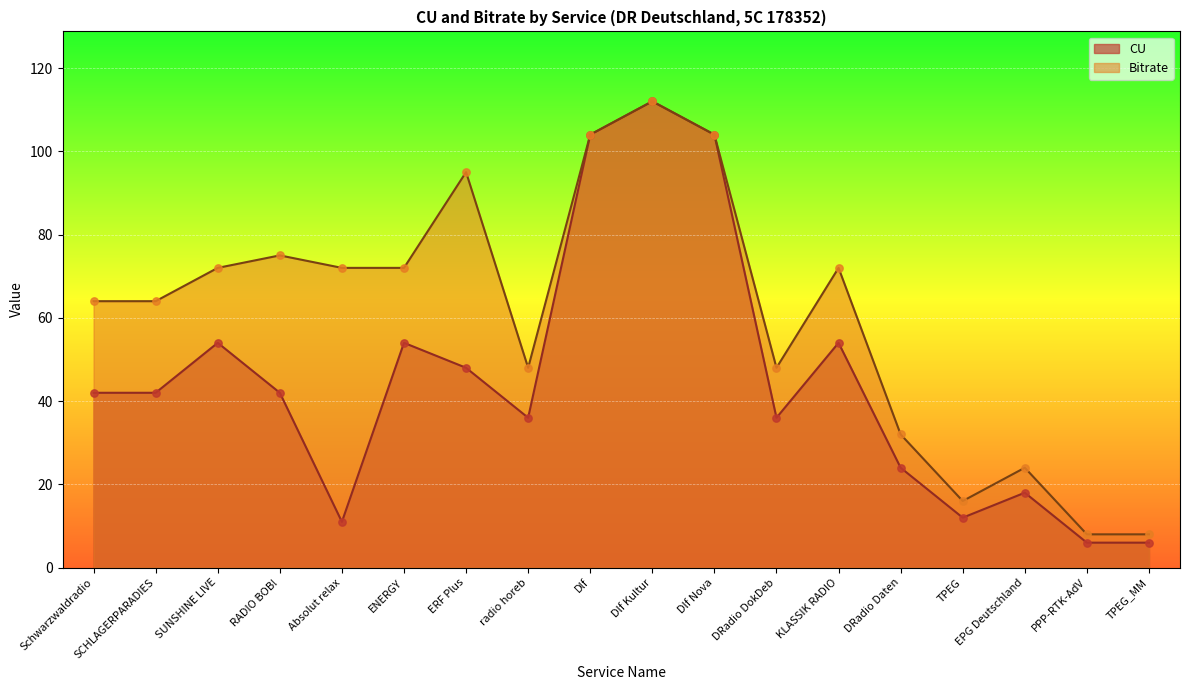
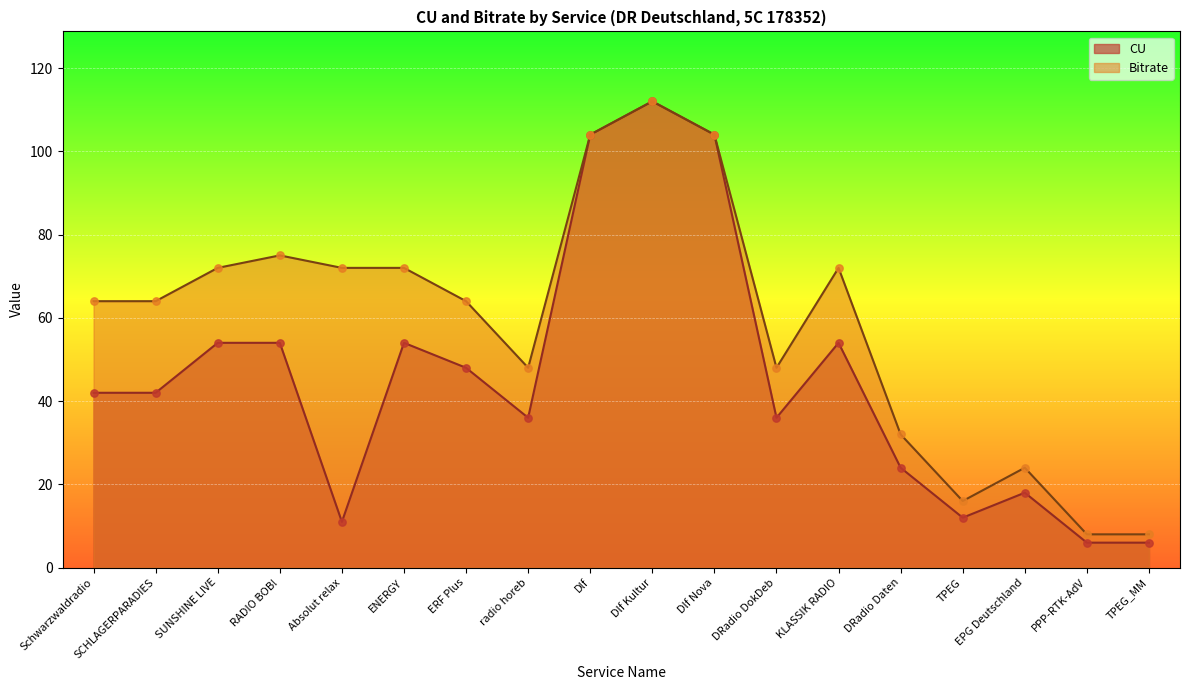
CU, RADIO BOB!: 42 -> 54
Bitrate, ERF Plus: 95 -> 64
